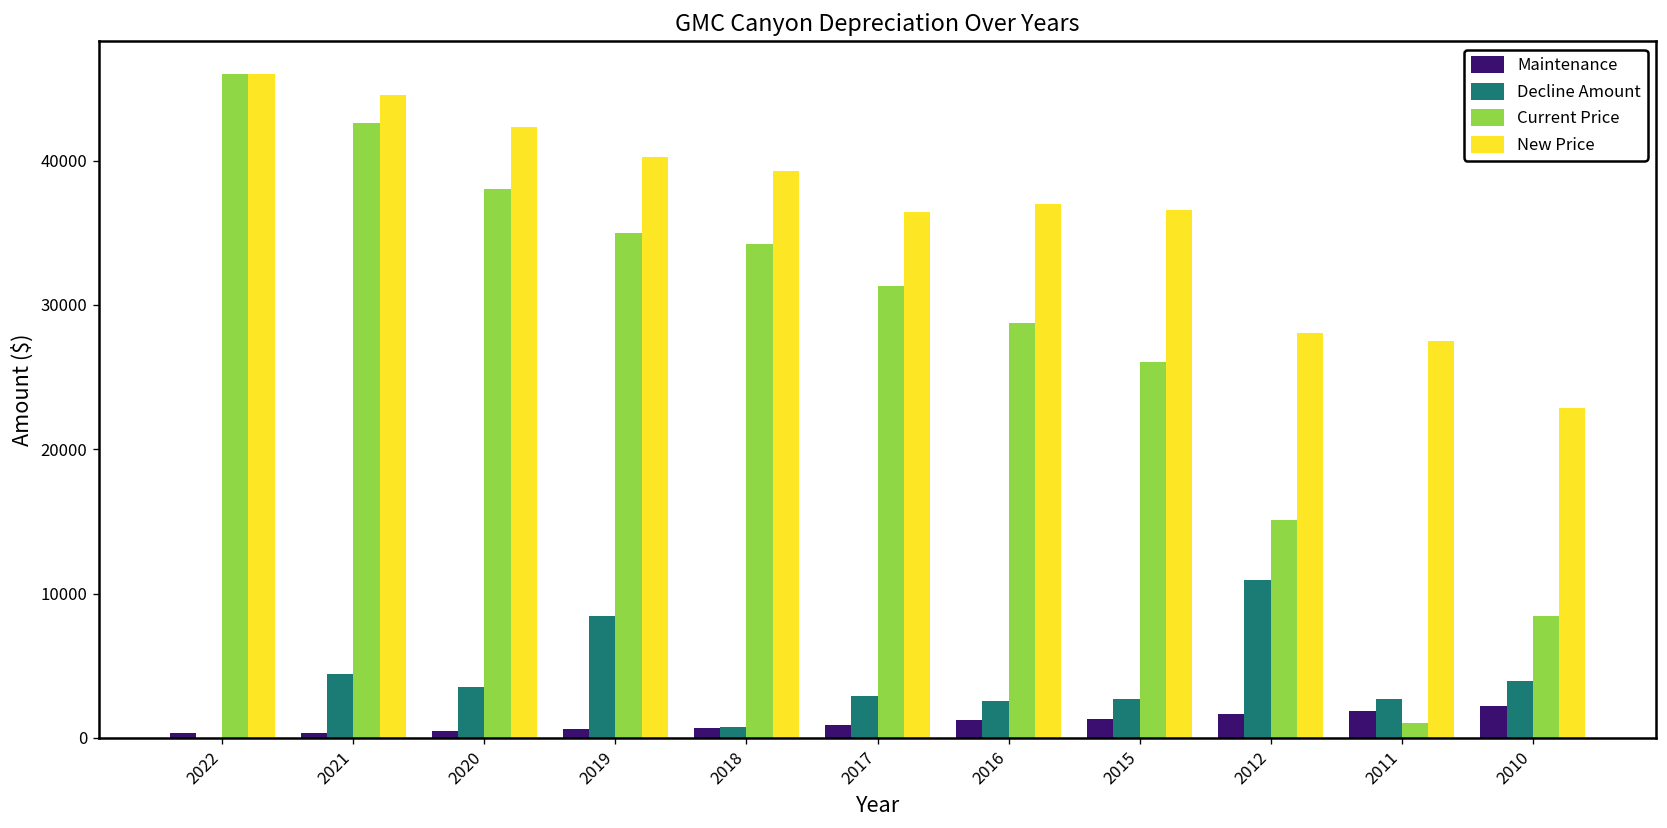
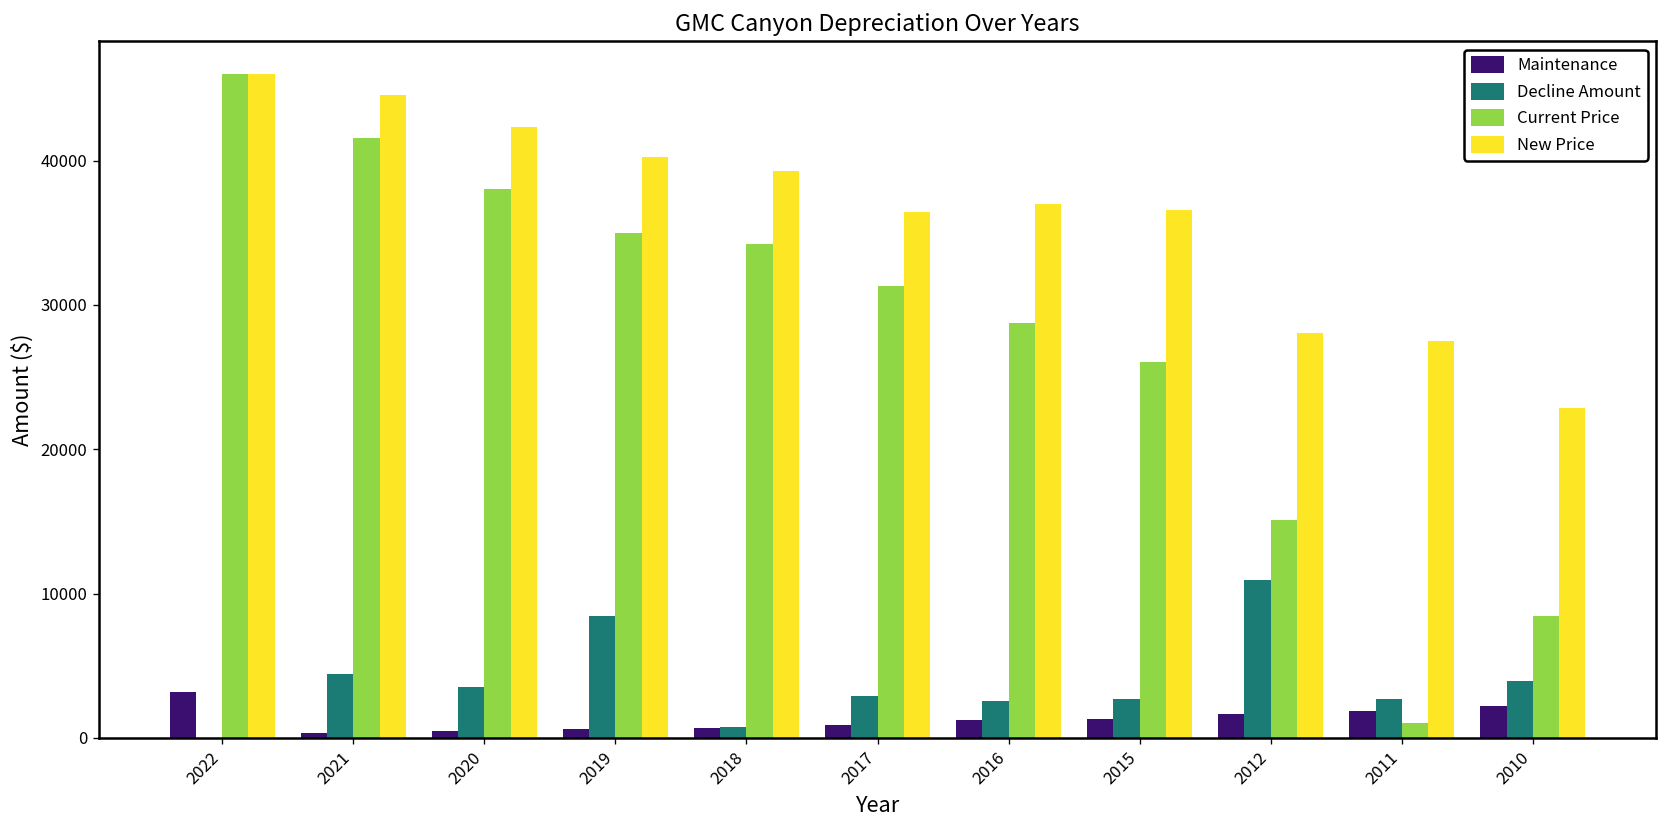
Maintenance, 2022: 300 -> 3200
Current Price, 2021: 42600 -> 41600
